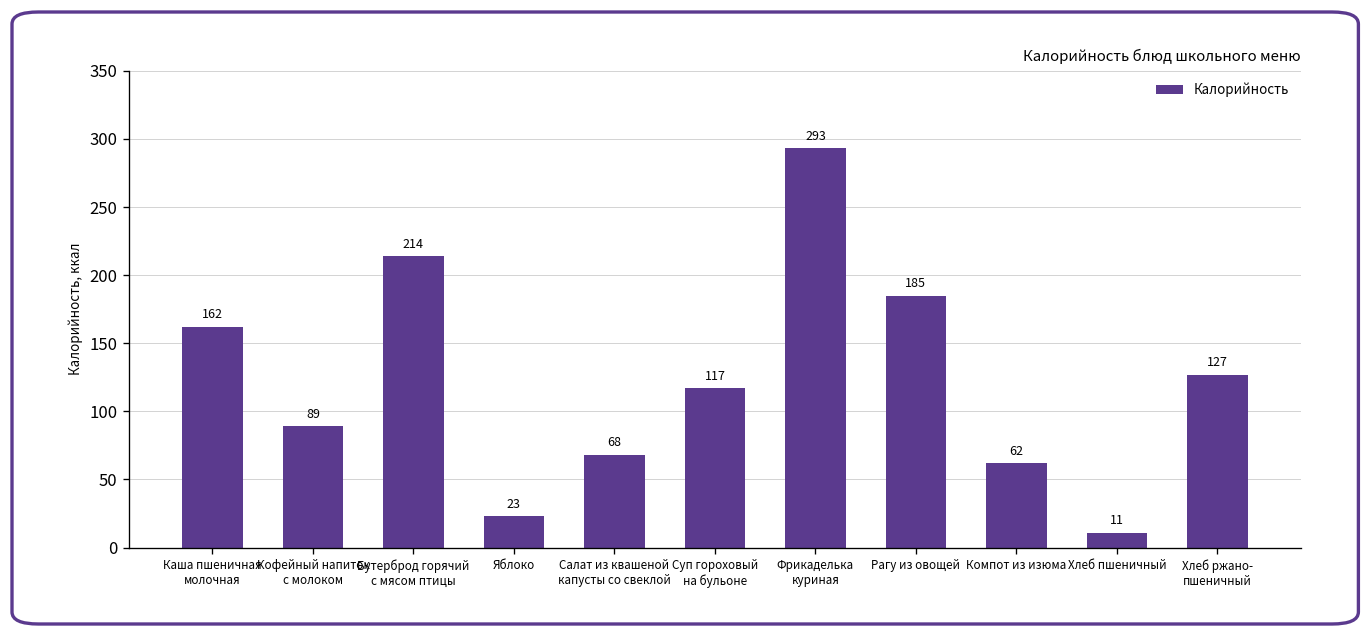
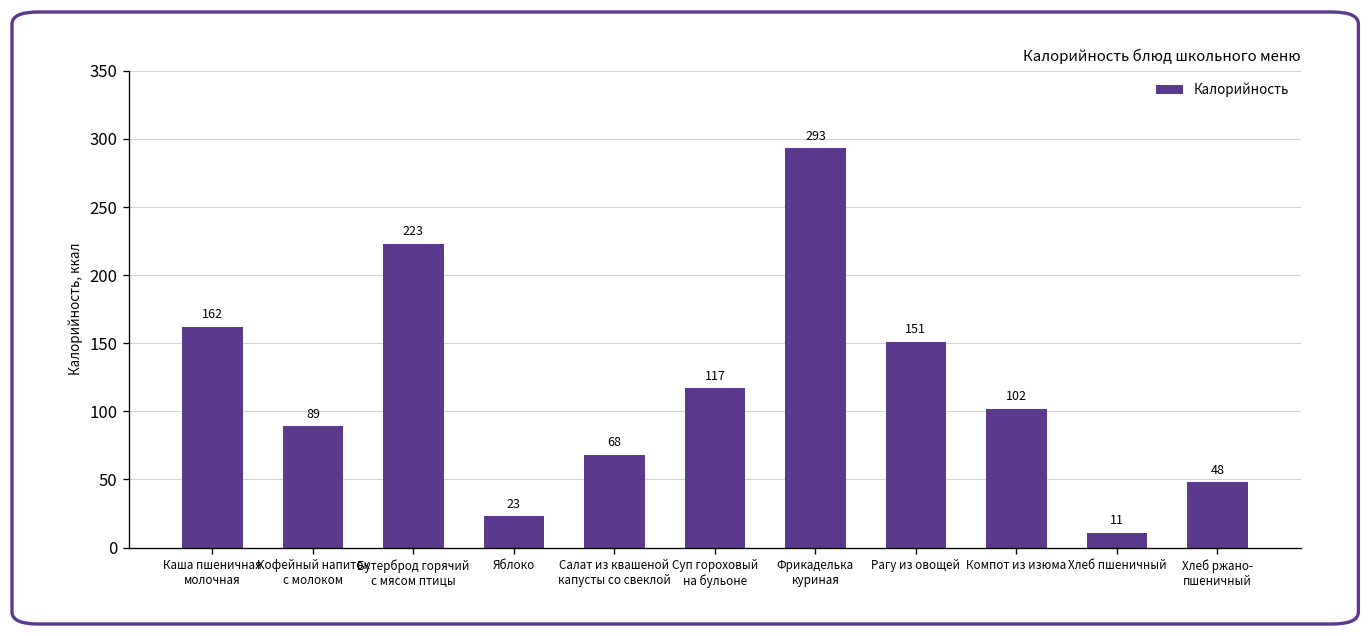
Бутерброд горячий с мясом птицы: 214 -> 223
Рагу из овощей: 185 -> 151
Компот из изюма: 62 -> 102
Хлеб ржано- пшеничный: 127 -> 48
